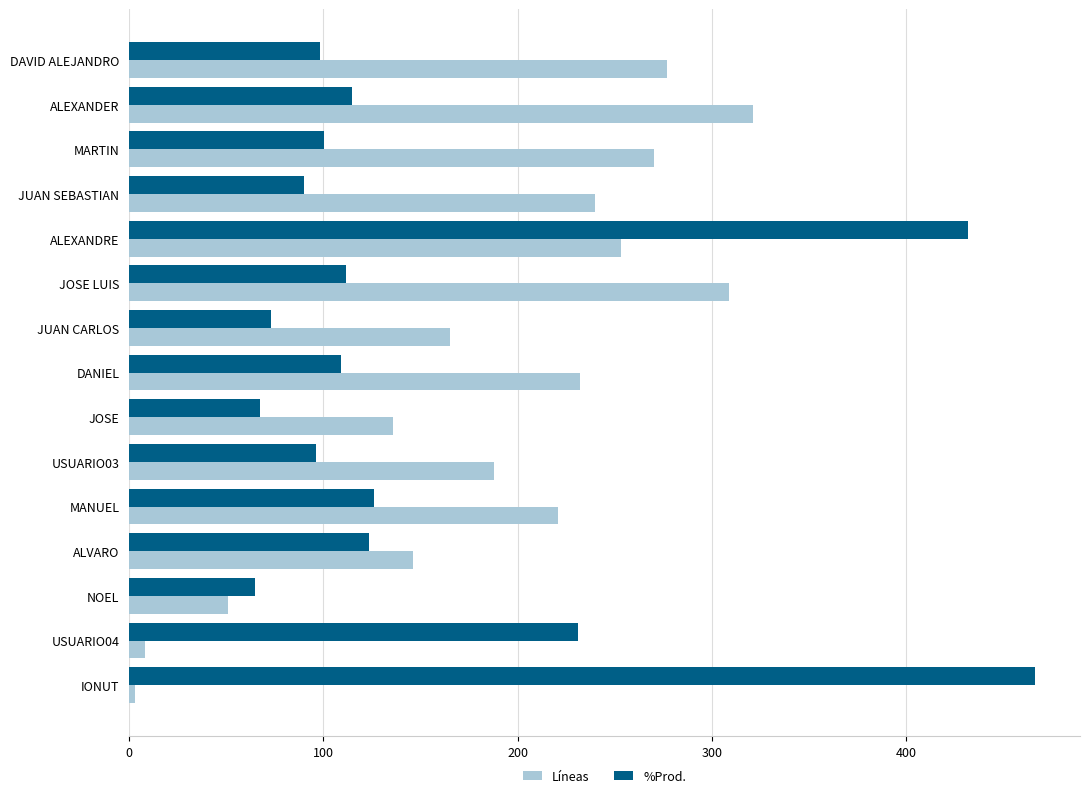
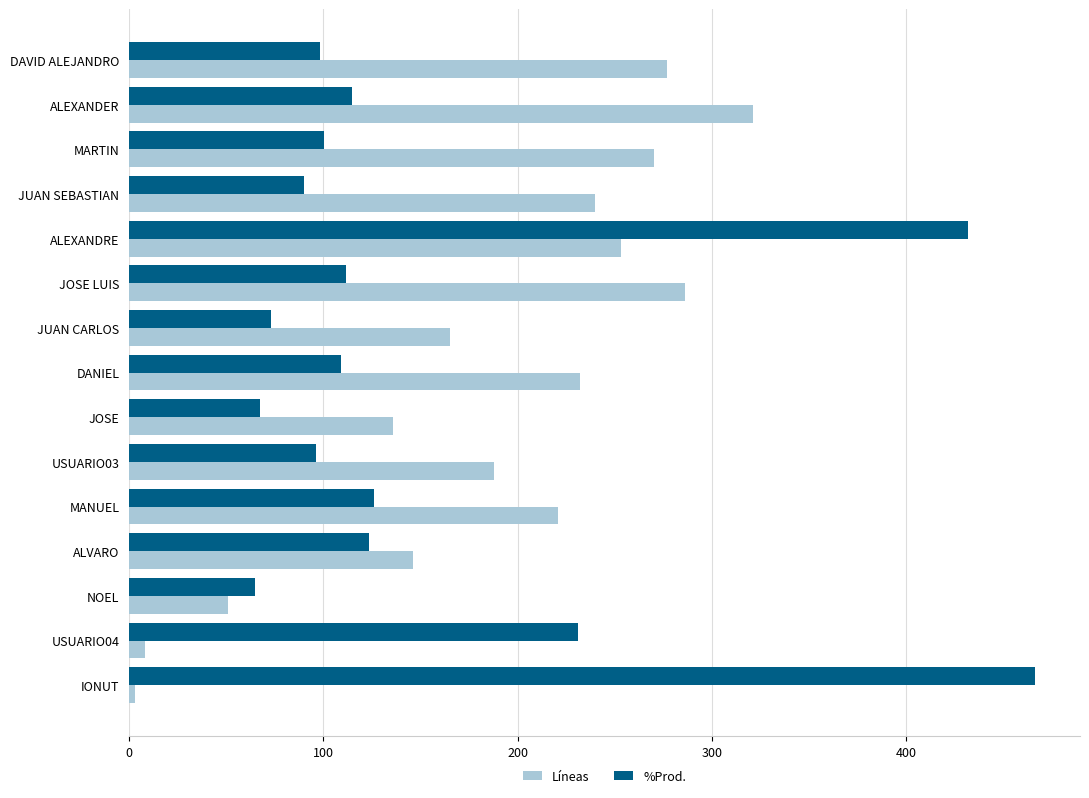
Líneas, JOSE LUIS: 309 -> 286
